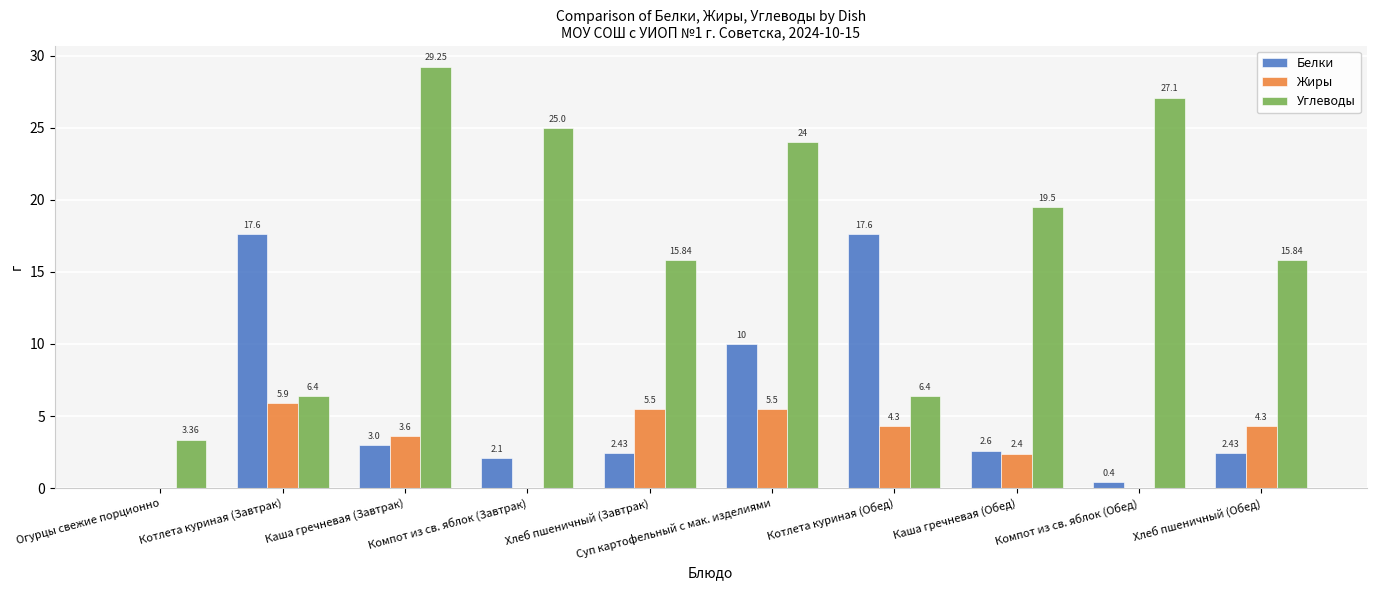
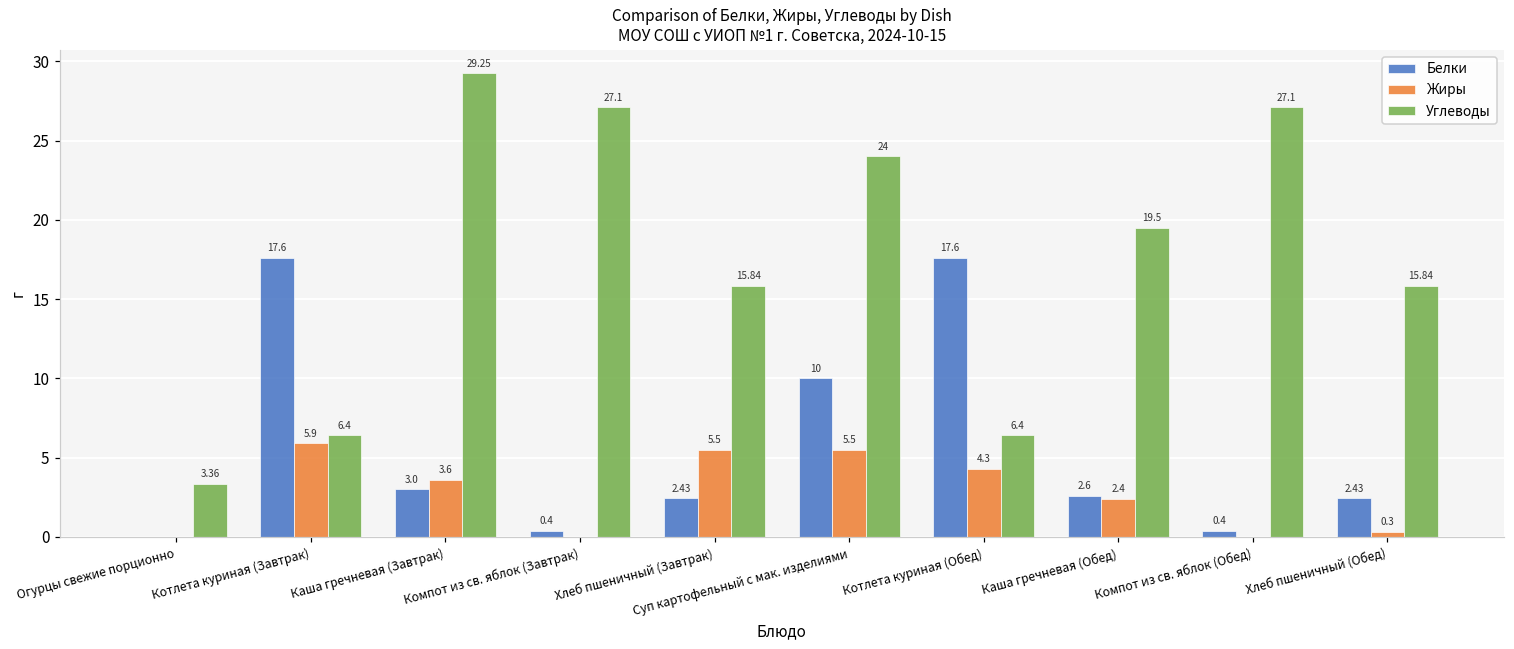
Белки, Компот из св. яблок (Завтрак): 2.1 -> 0.4
Углеводы, Компот из св. яблок (Завтрак): 25.0 -> 27.1
Жиры, Хлеб пшеничный (Обед): 4.3 -> 0.3
